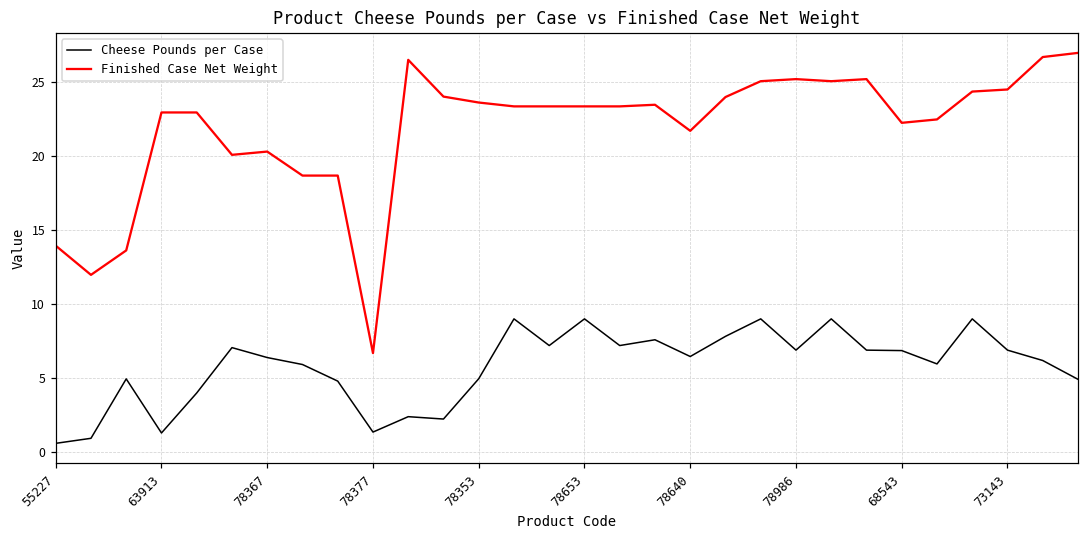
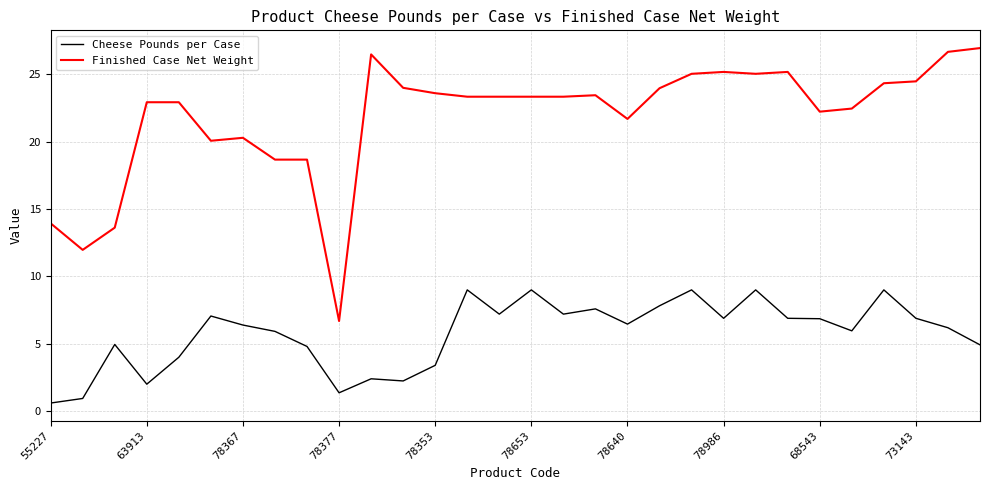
Cheese Pounds per Case, 63913: 1.3 -> 2.0
Cheese Pounds per Case, 78353: 5.0 -> 3.4
